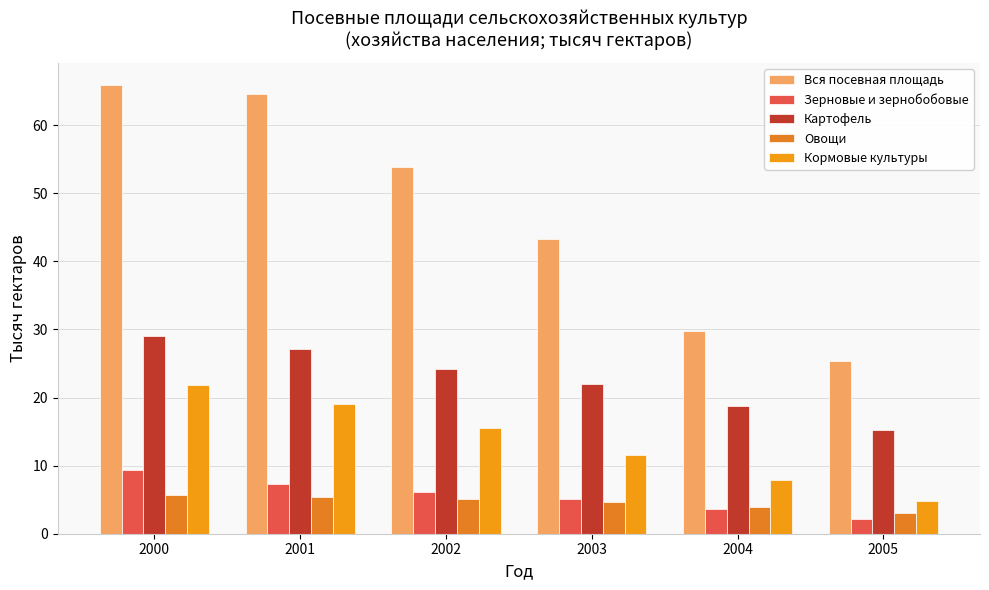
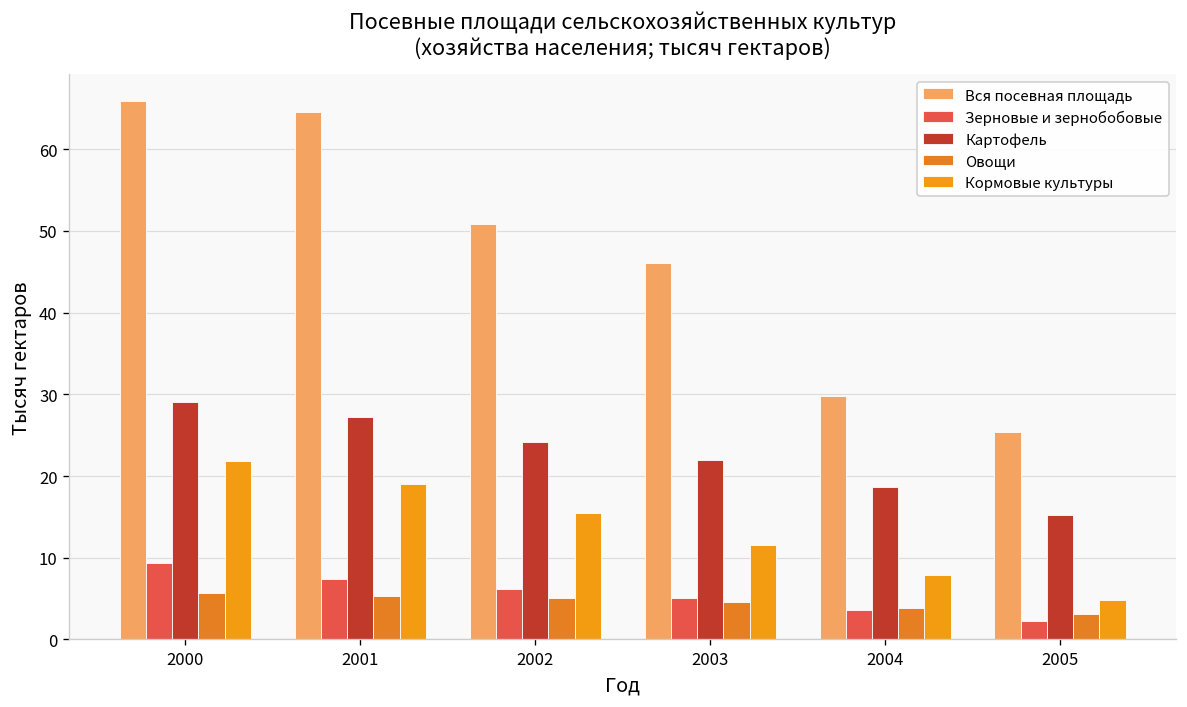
Вся посевная площадь, 2002: 54 -> 51
Вся посевная площадь, 2003: 43 -> 46
